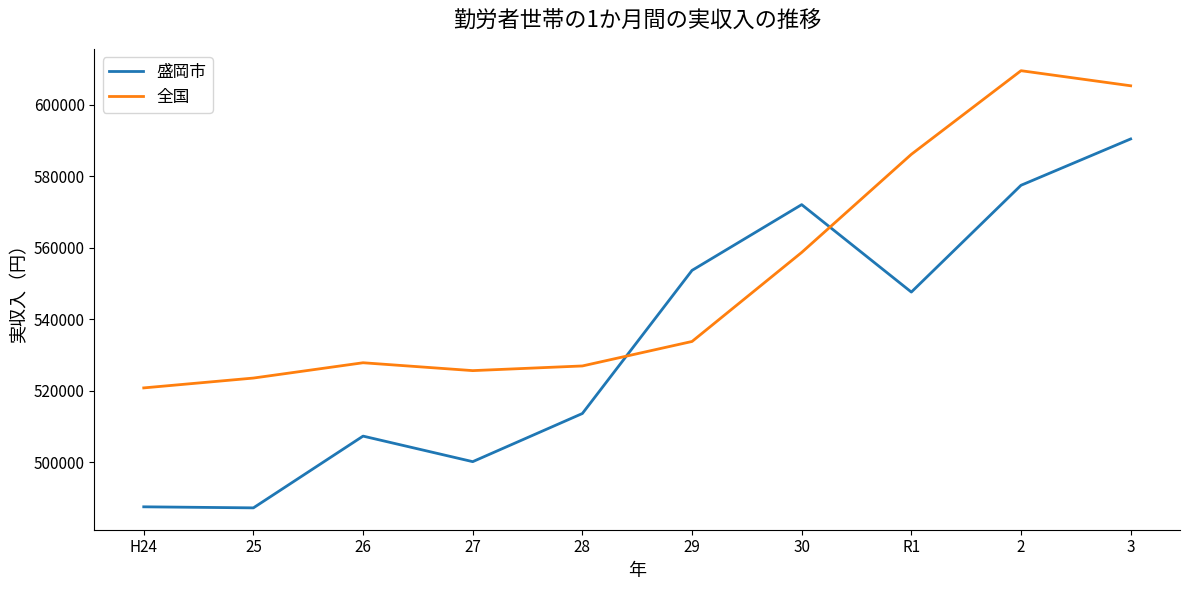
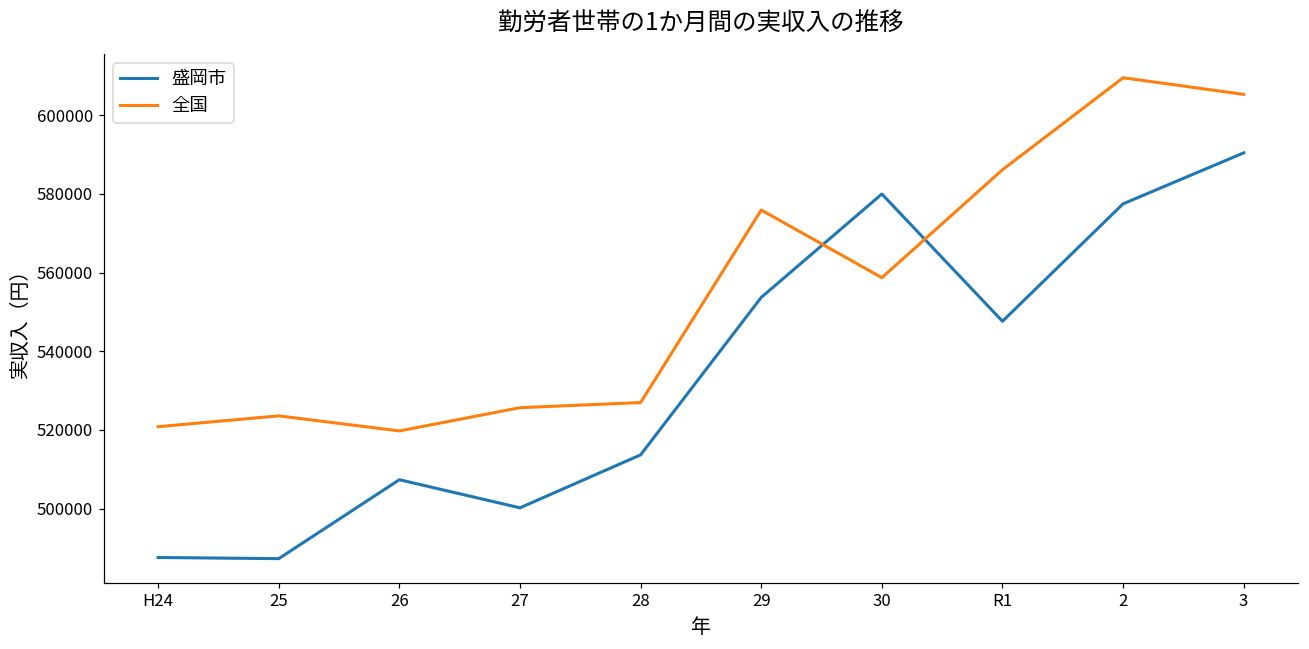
全国, 26: 528000 -> 520000
全国, 29: 534000 -> 576000
盛岡市, 30: 572000 -> 580000
